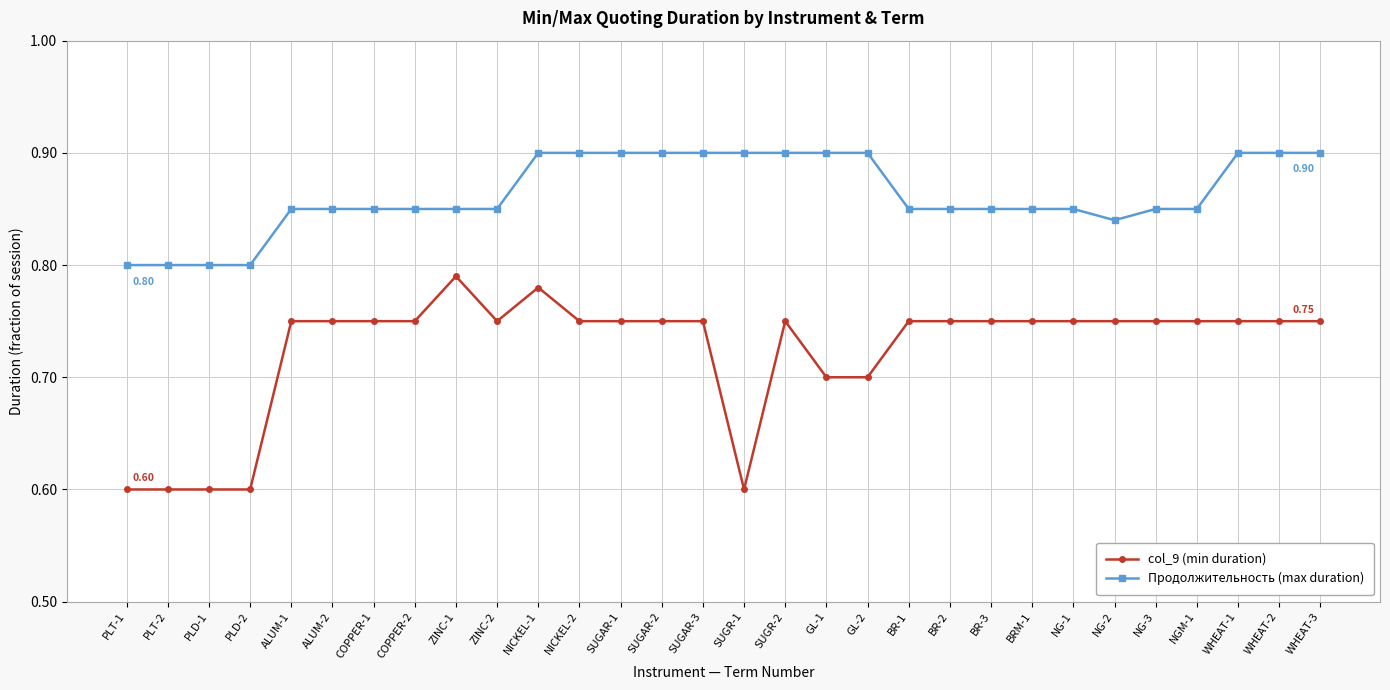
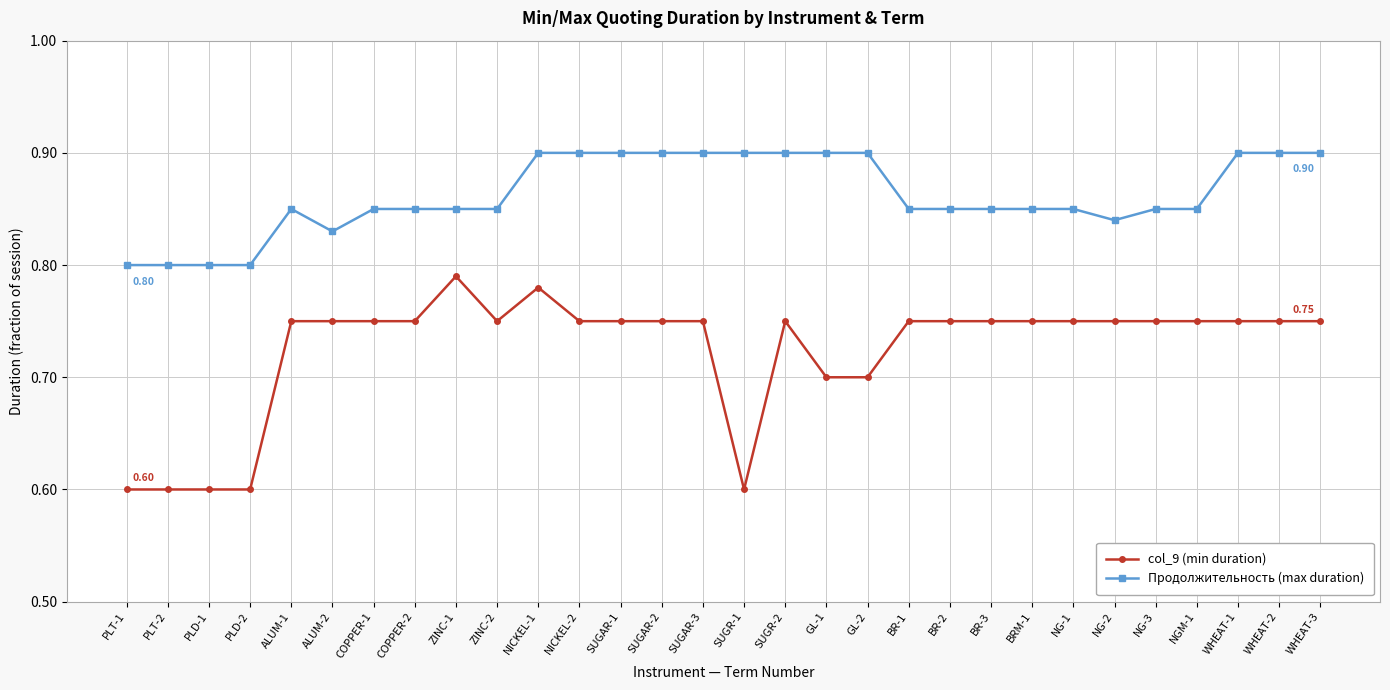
Продолжительность (max duration), ALUM-2: 0.85 -> 0.83
